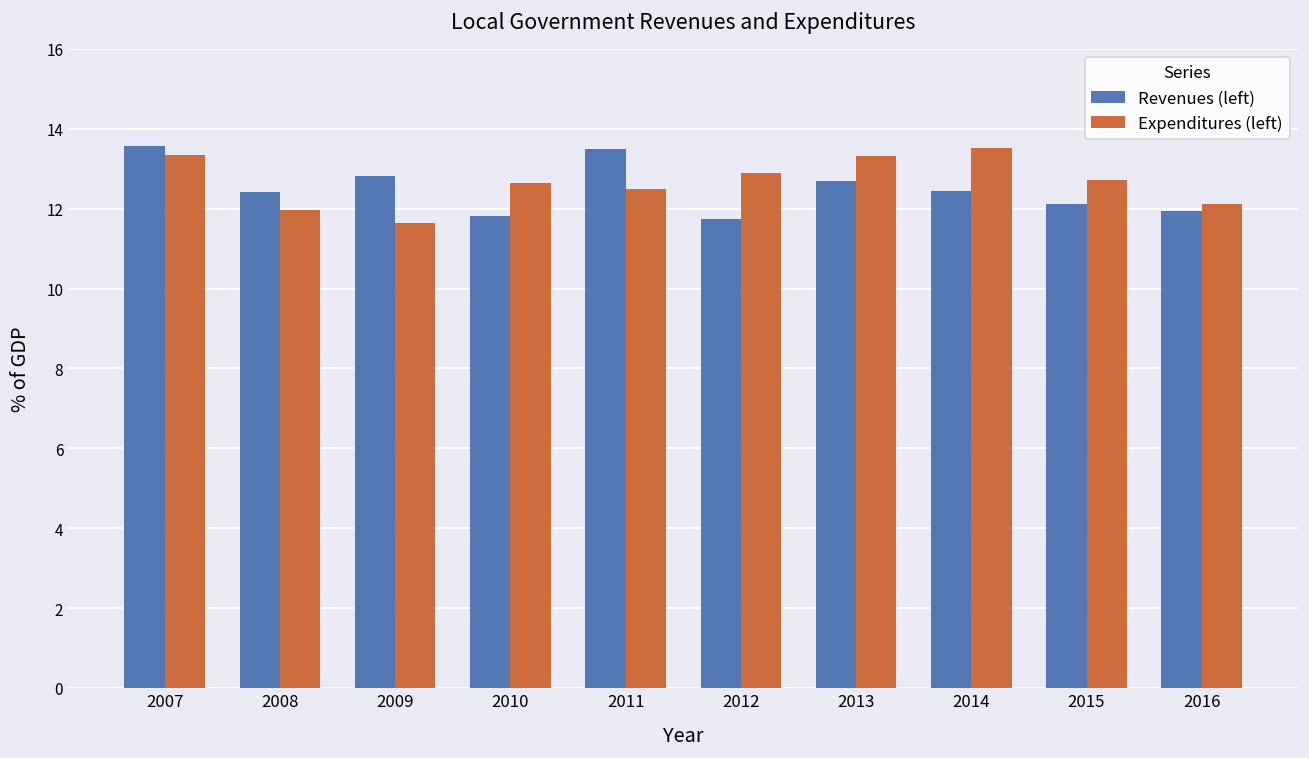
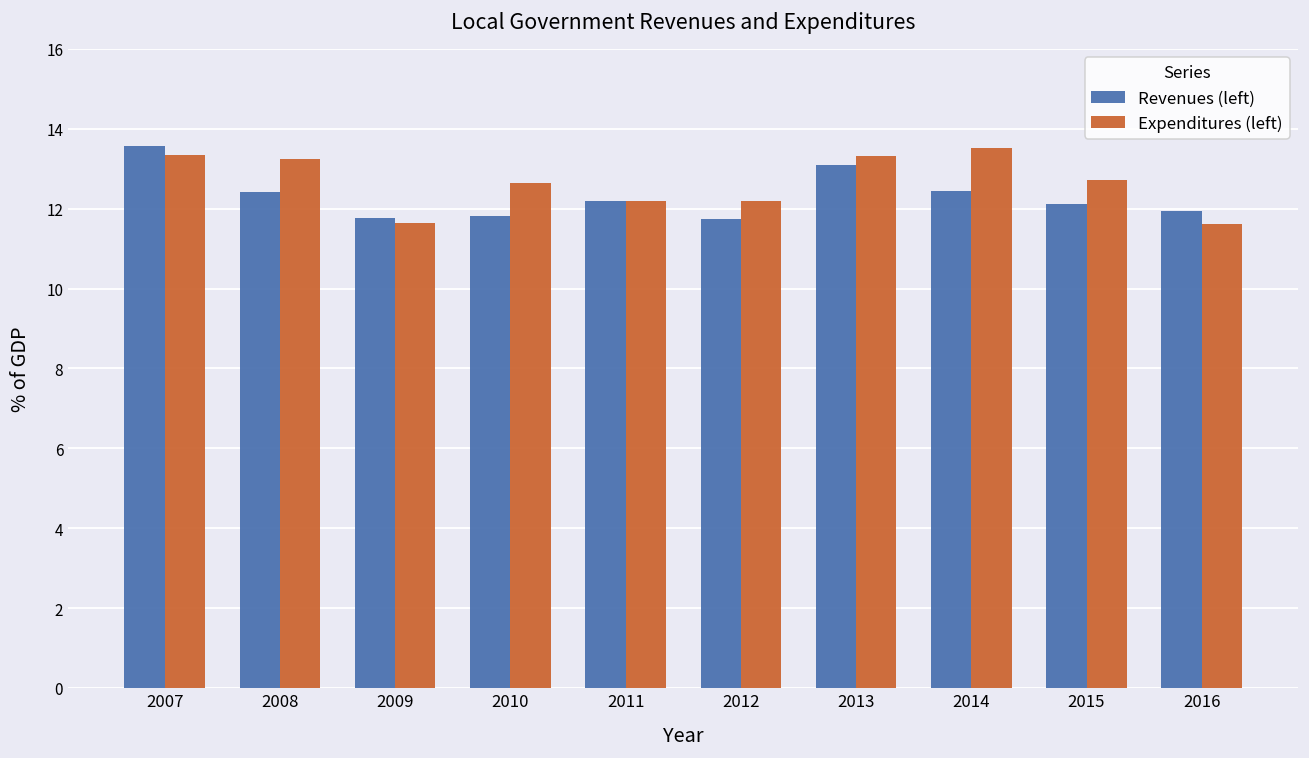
Expenditures (left), 2008: 12.0 -> 13.2
Revenues (left), 2009: 12.8 -> 11.8
Revenues (left), 2011: 13.5 -> 12.2
Expenditures (left), 2011: 12.5 -> 12.2
Expenditures (left), 2012: 12.9 -> 12.2
Revenues (left), 2013: 12.7 -> 13.1
Expenditures (left), 2016: 12.1 -> 11.6
